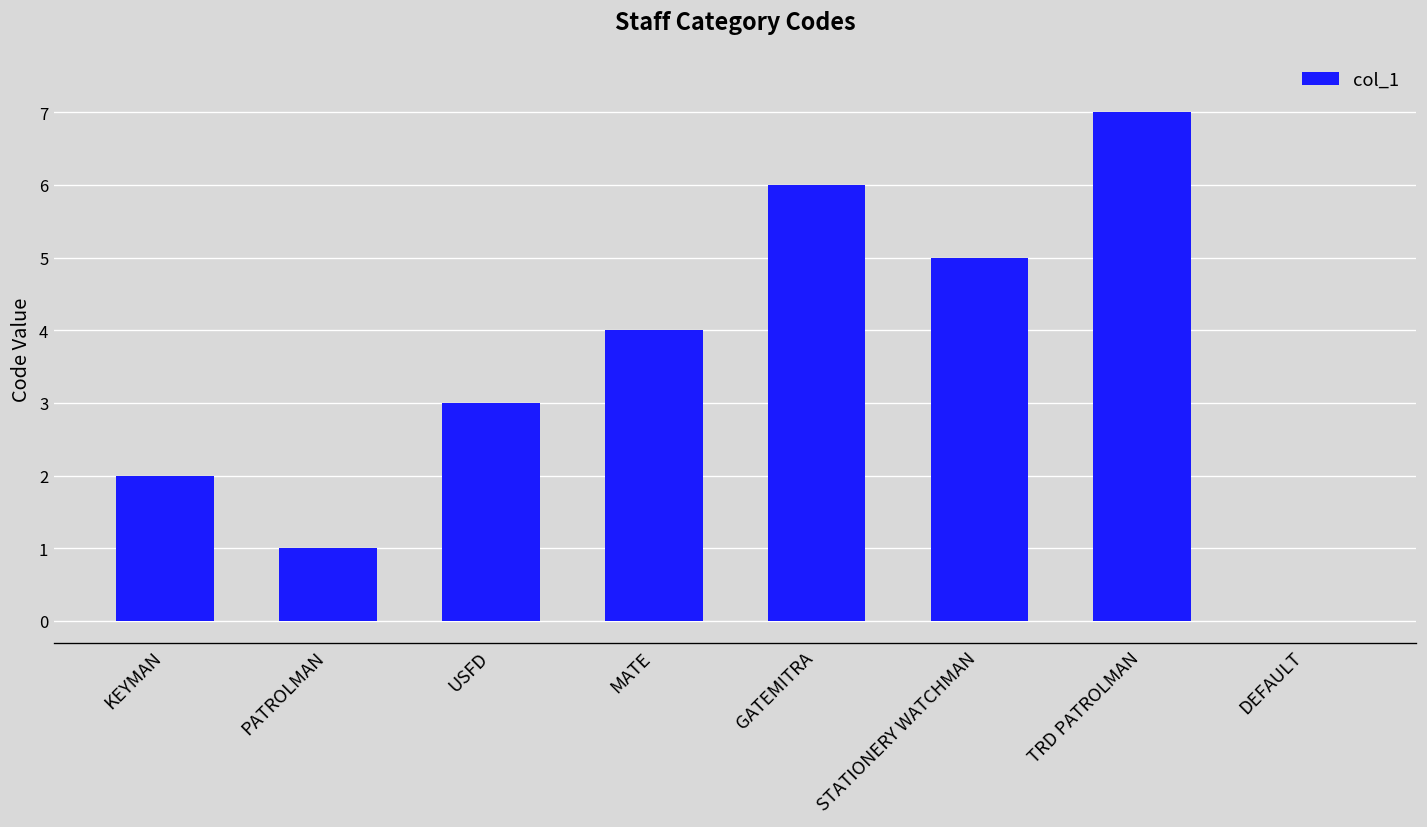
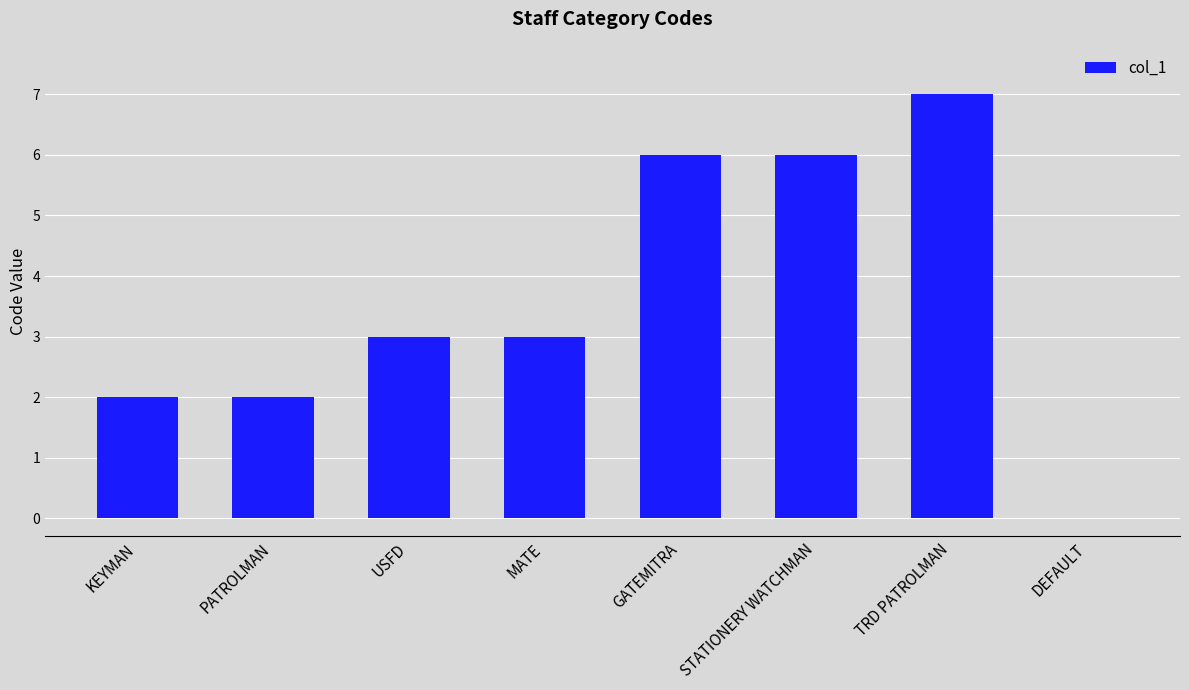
PATROLMAN: 1 -> 2
MATE: 4 -> 3
STATIONERY WATCHMAN: 5 -> 6
